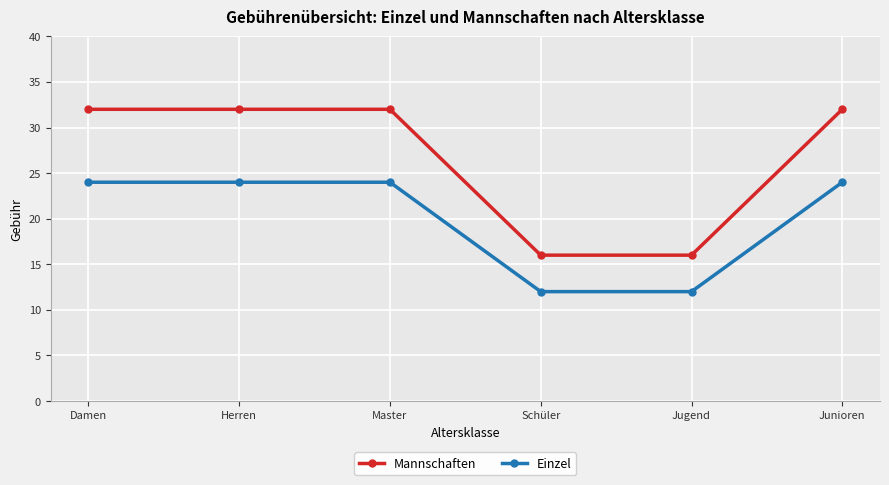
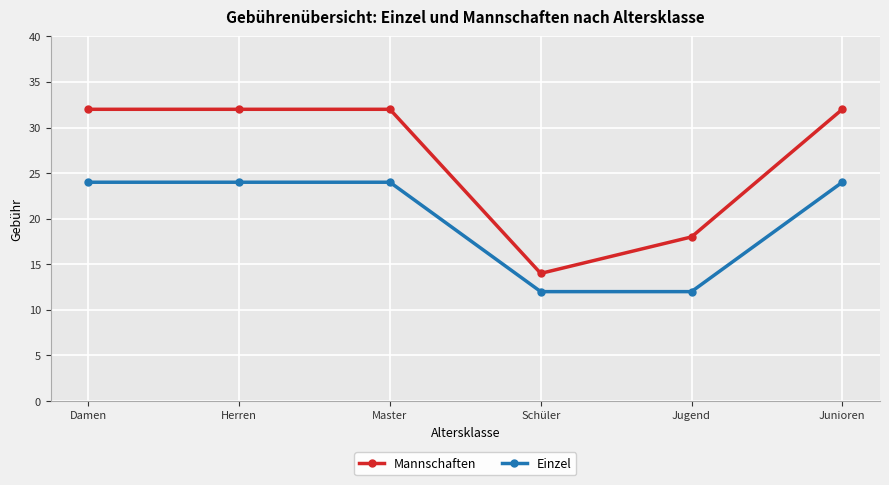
Mannschaften, Schüler: 16 -> 14
Mannschaften, Jugend: 16 -> 18
